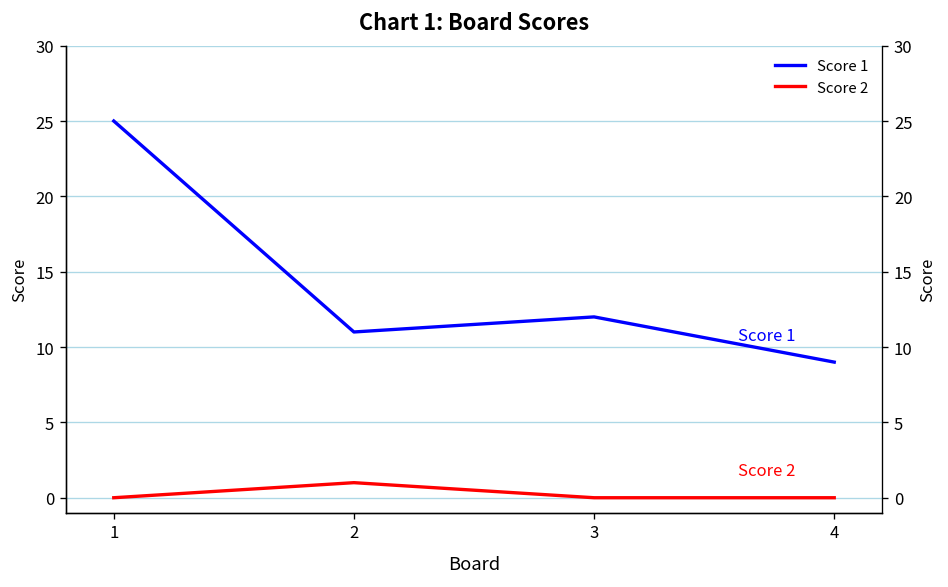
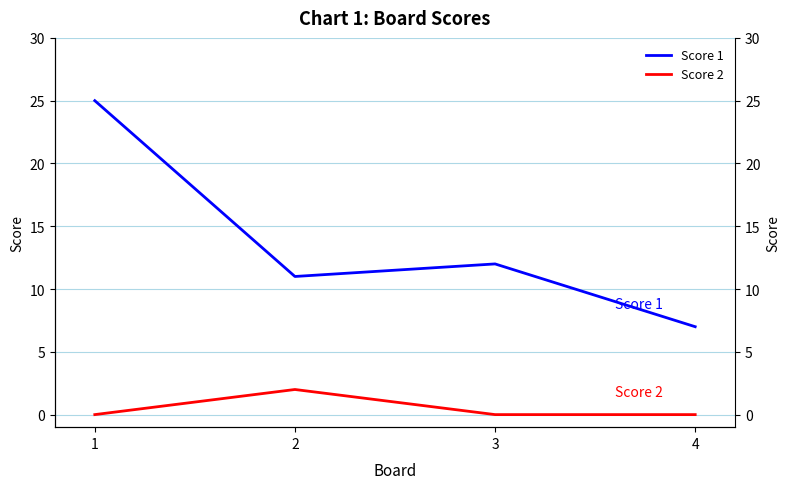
Score 2, 2: 1 -> 2
Score 1, 4: 9 -> 7
